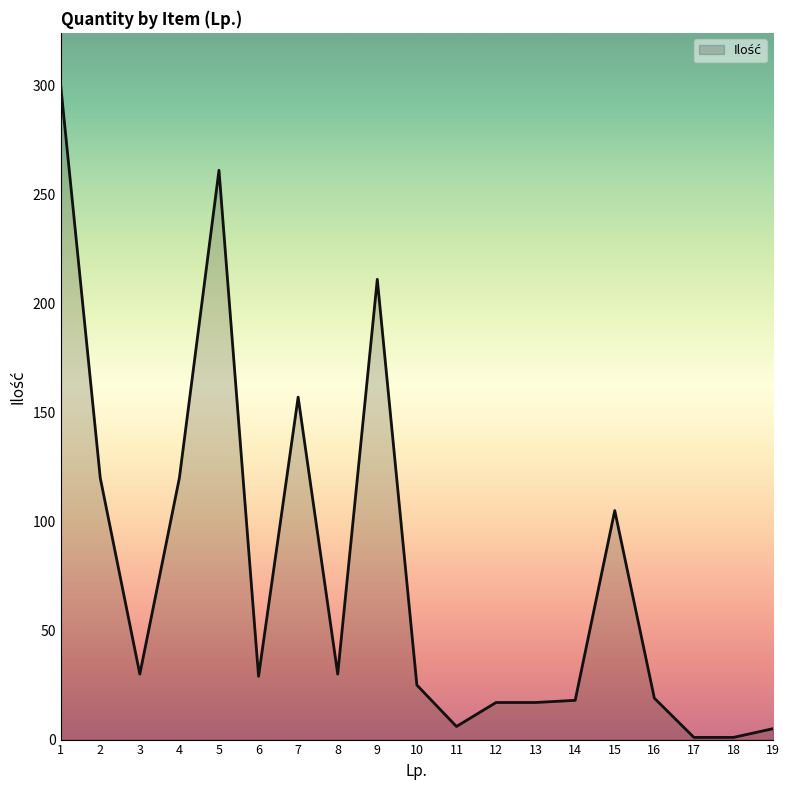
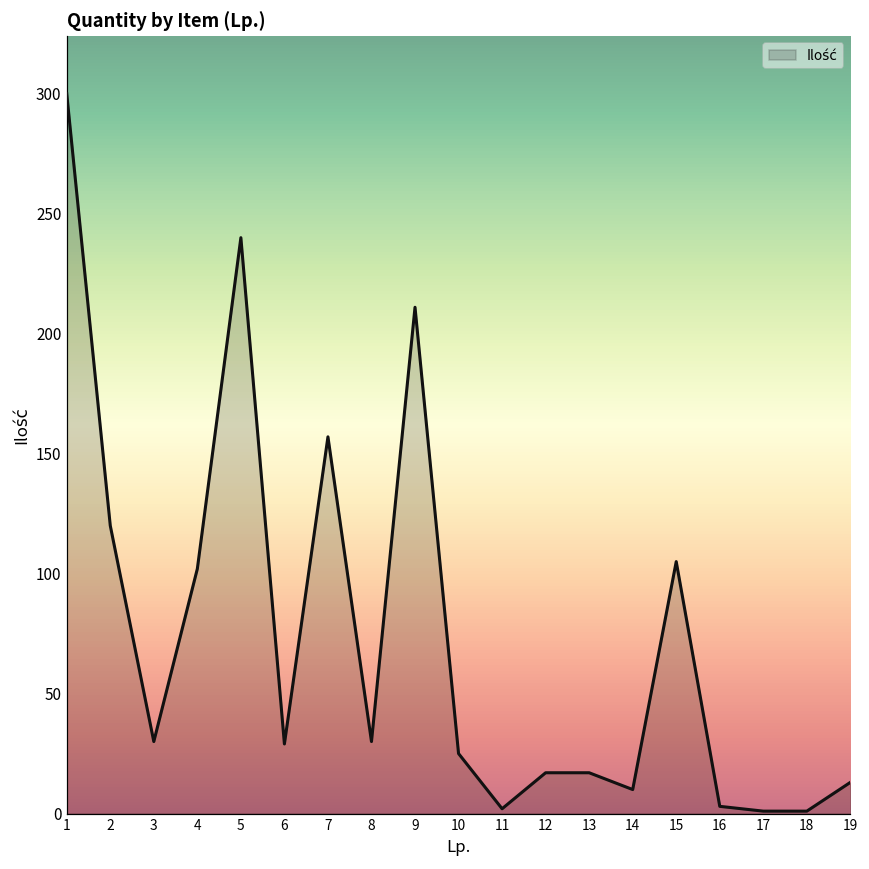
4: 120 -> 102
5: 261 -> 240
11: 6 -> 2
14: 18 -> 10
16: 19 -> 3
19: 5 -> 13
